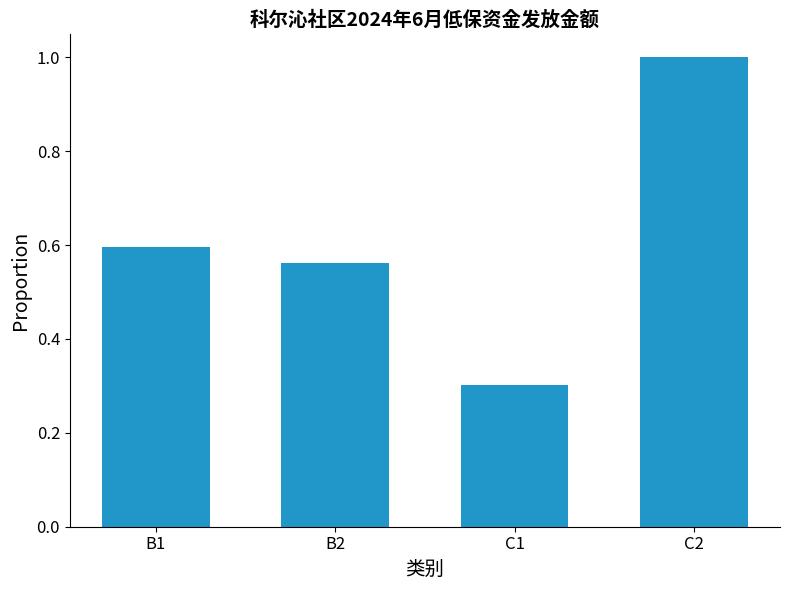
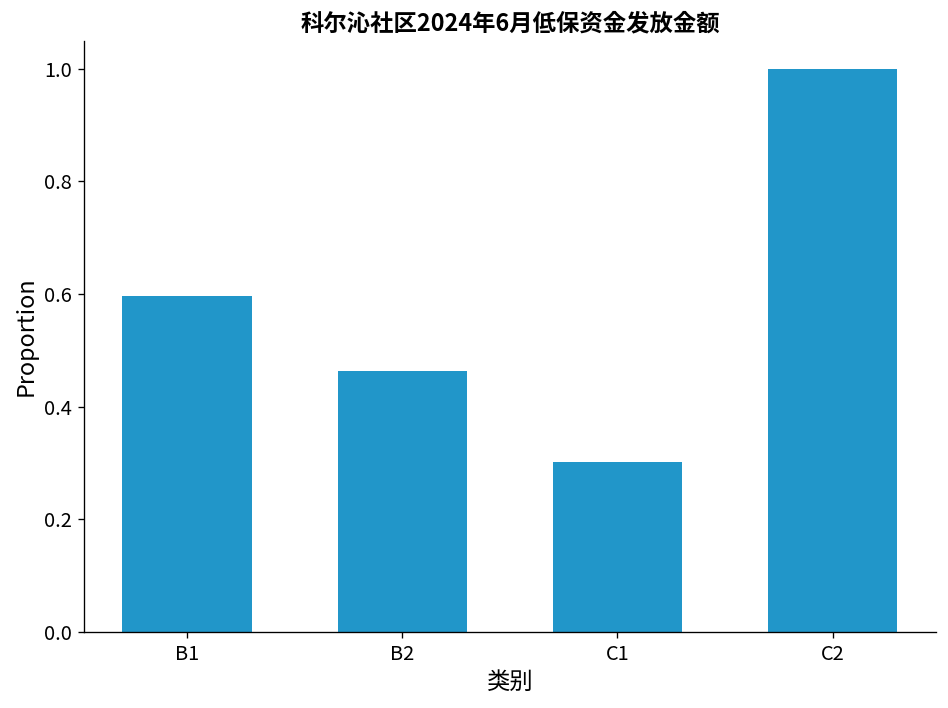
B2: 0.56 -> 0.46
